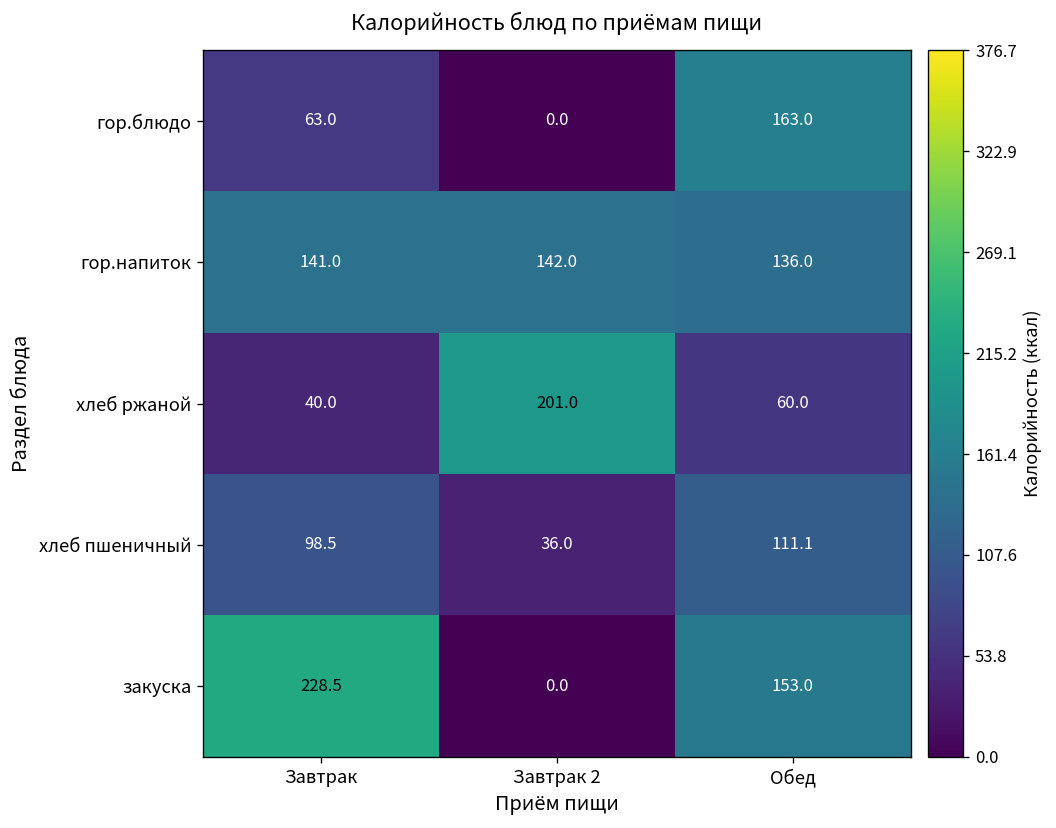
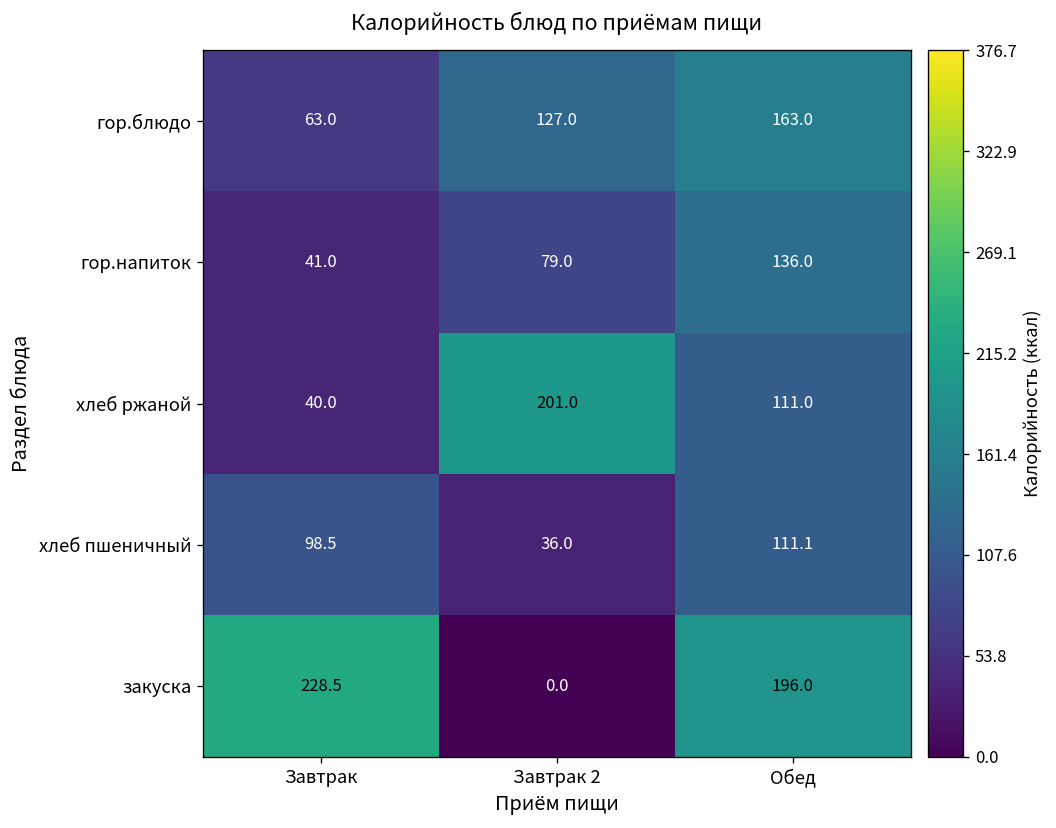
гор.блюдо, Завтрак 2: 0.0 -> 127.0
гор.напиток, Завтрак: 141.0 -> 41.0
гор.напиток, Завтрак 2: 142.0 -> 79.0
хлеб ржаной, Обед: 60.0 -> 111.0
закуска, Обед: 153.0 -> 196.0
